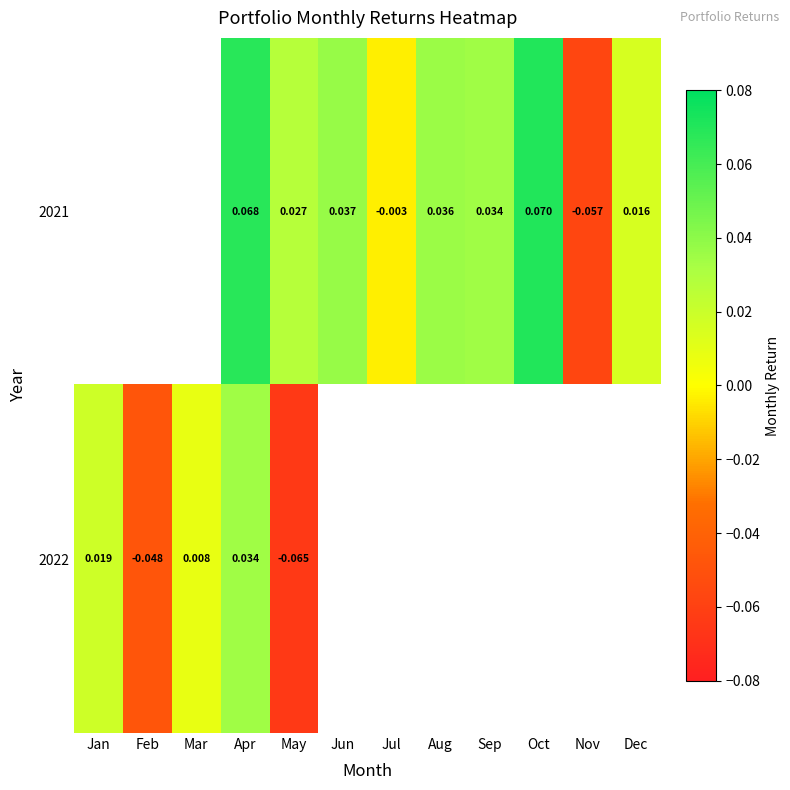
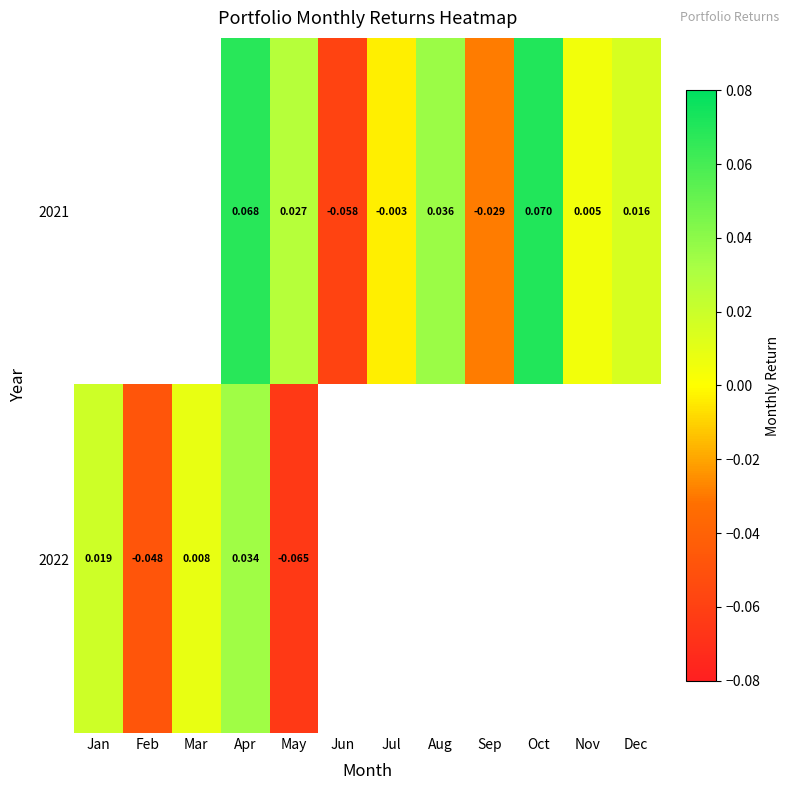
2021, Jun: 0.037 -> -0.058
2021, Sep: 0.034 -> -0.029
2021, Nov: -0.057 -> 0.005
